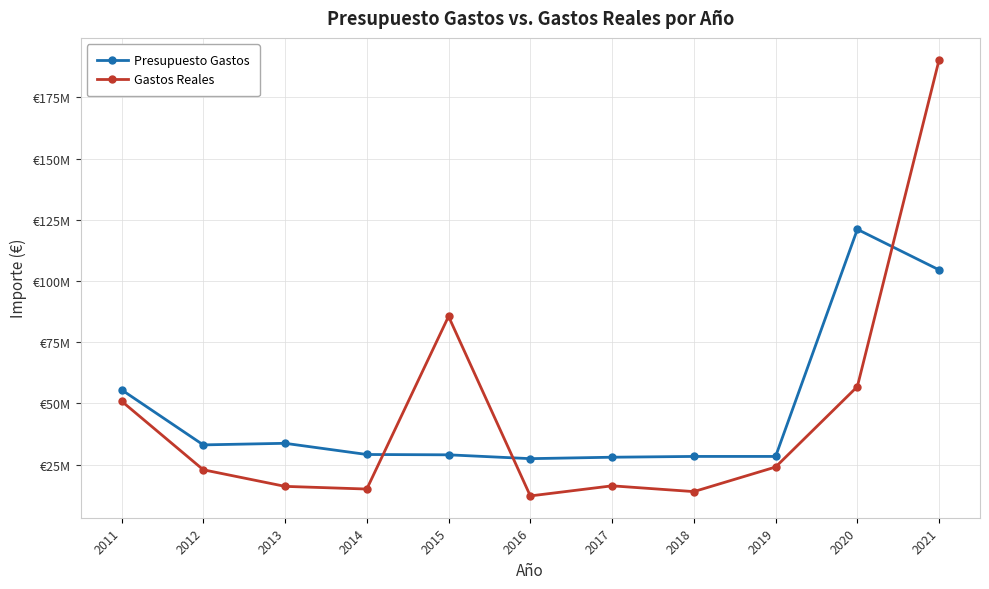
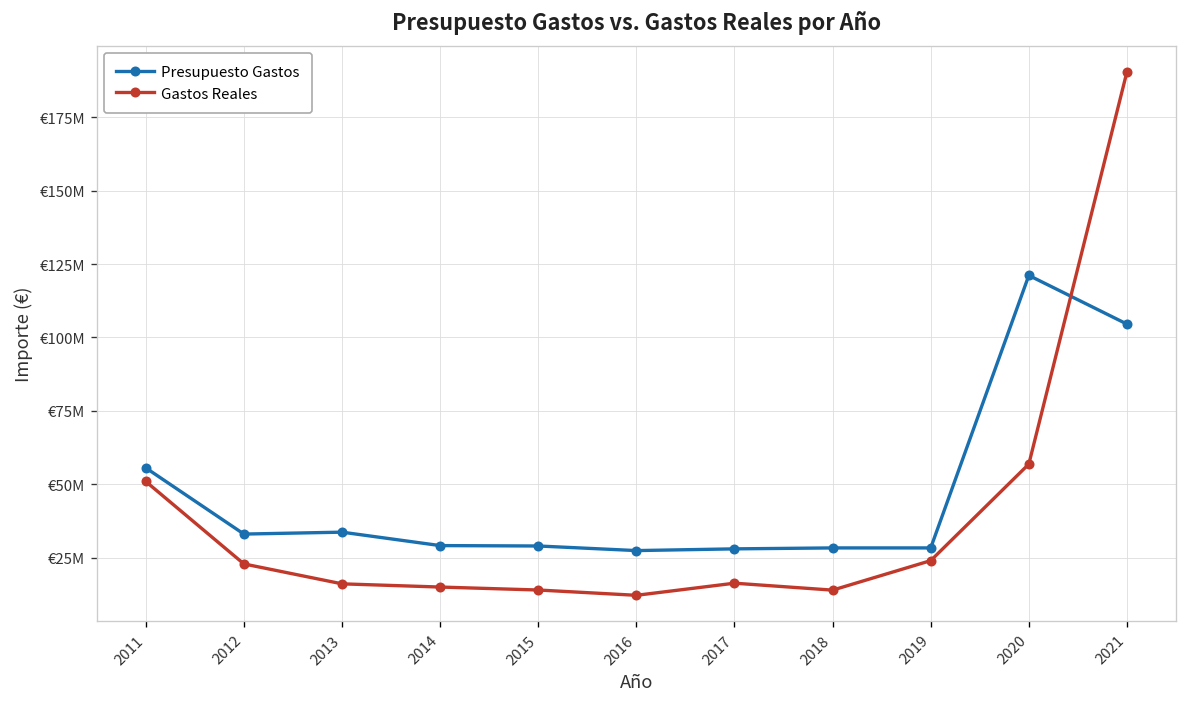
Gastos Reales, 2015: €86000000 -> €14000000
